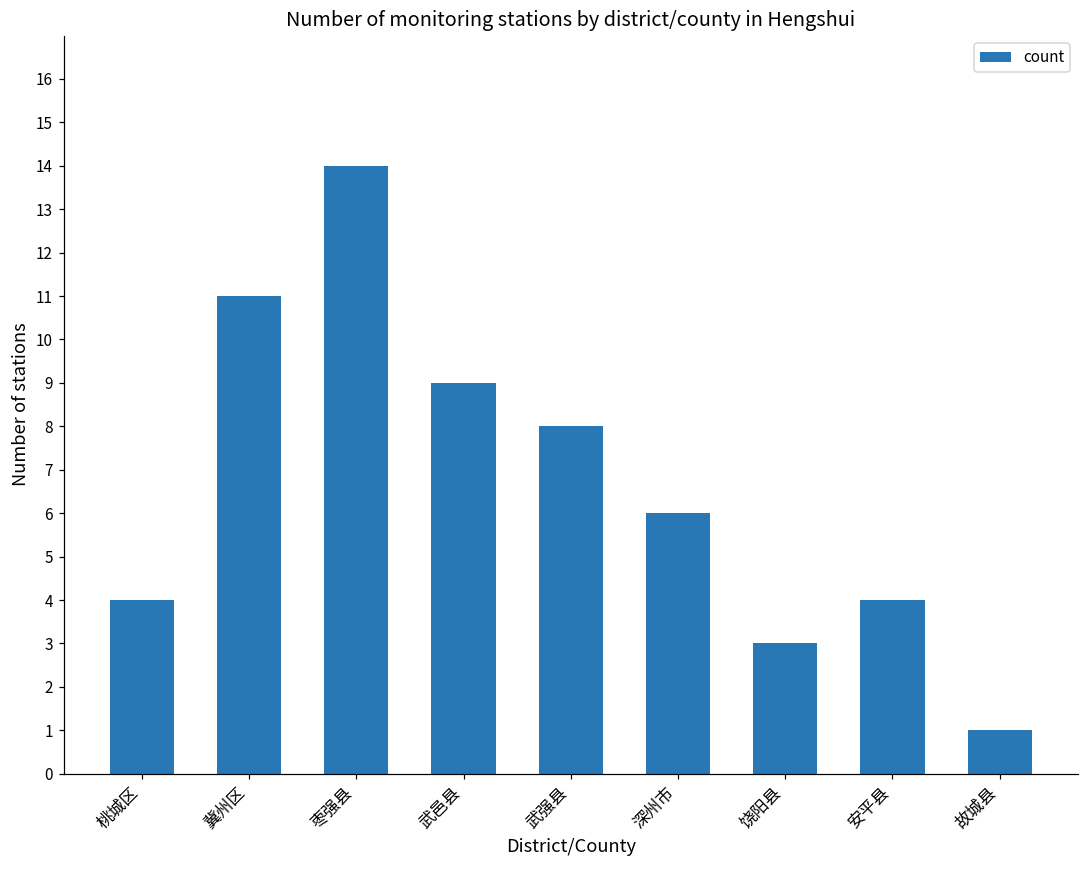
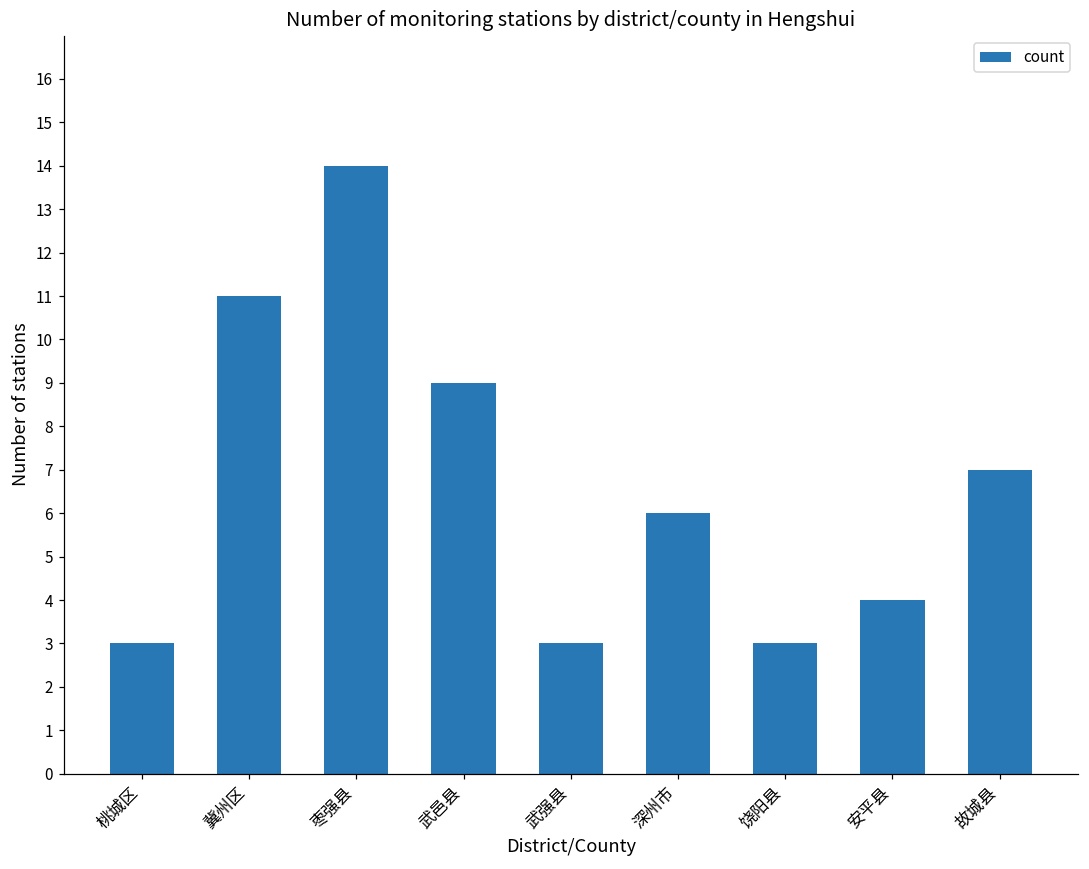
桃城区: 4 -> 3
武强县: 8 -> 3
故城县: 1 -> 7
